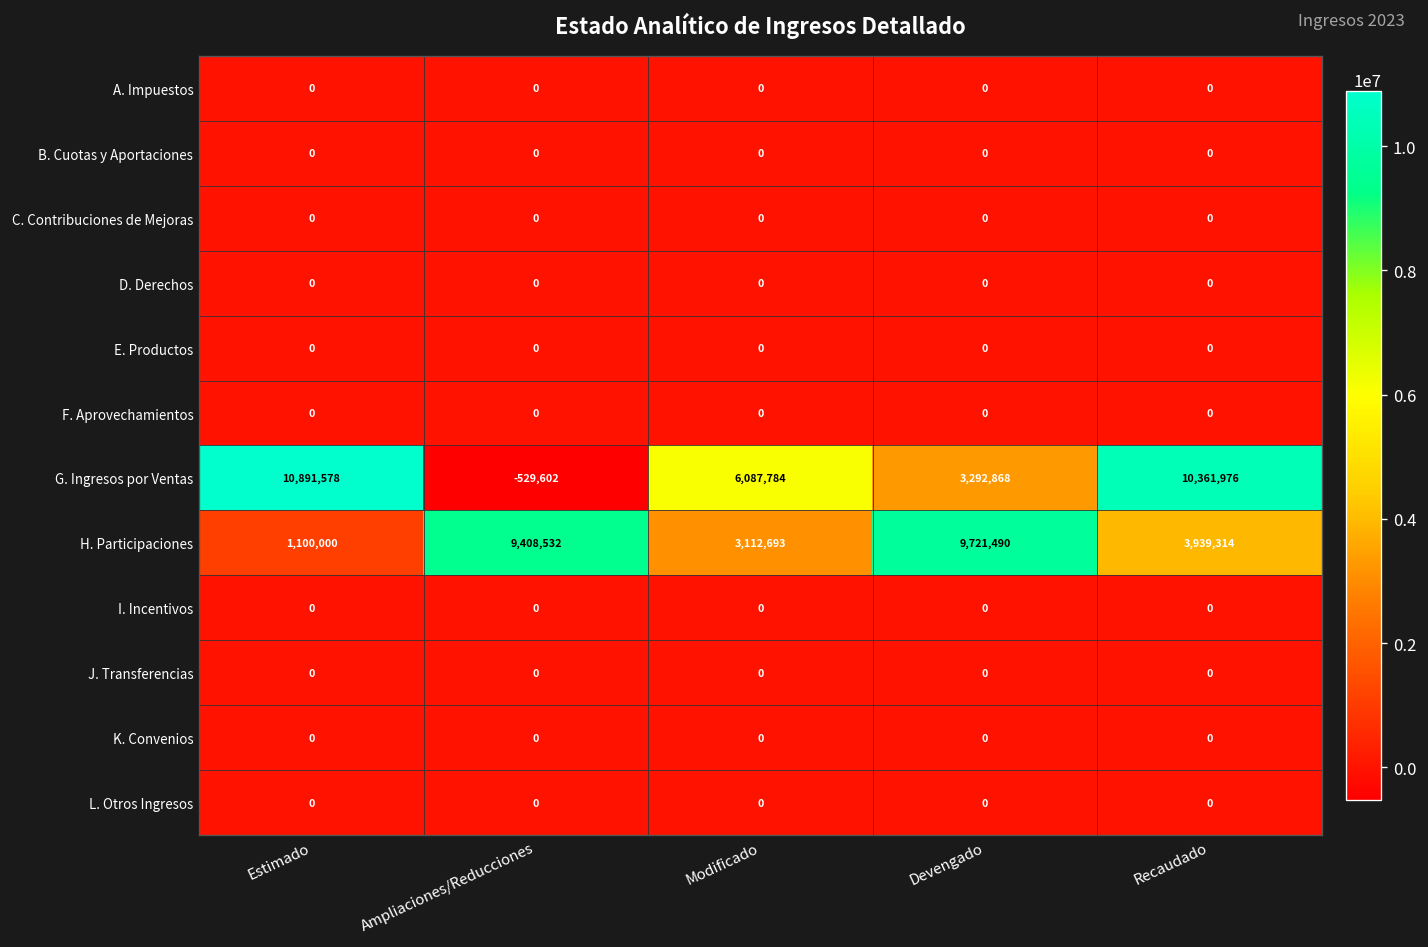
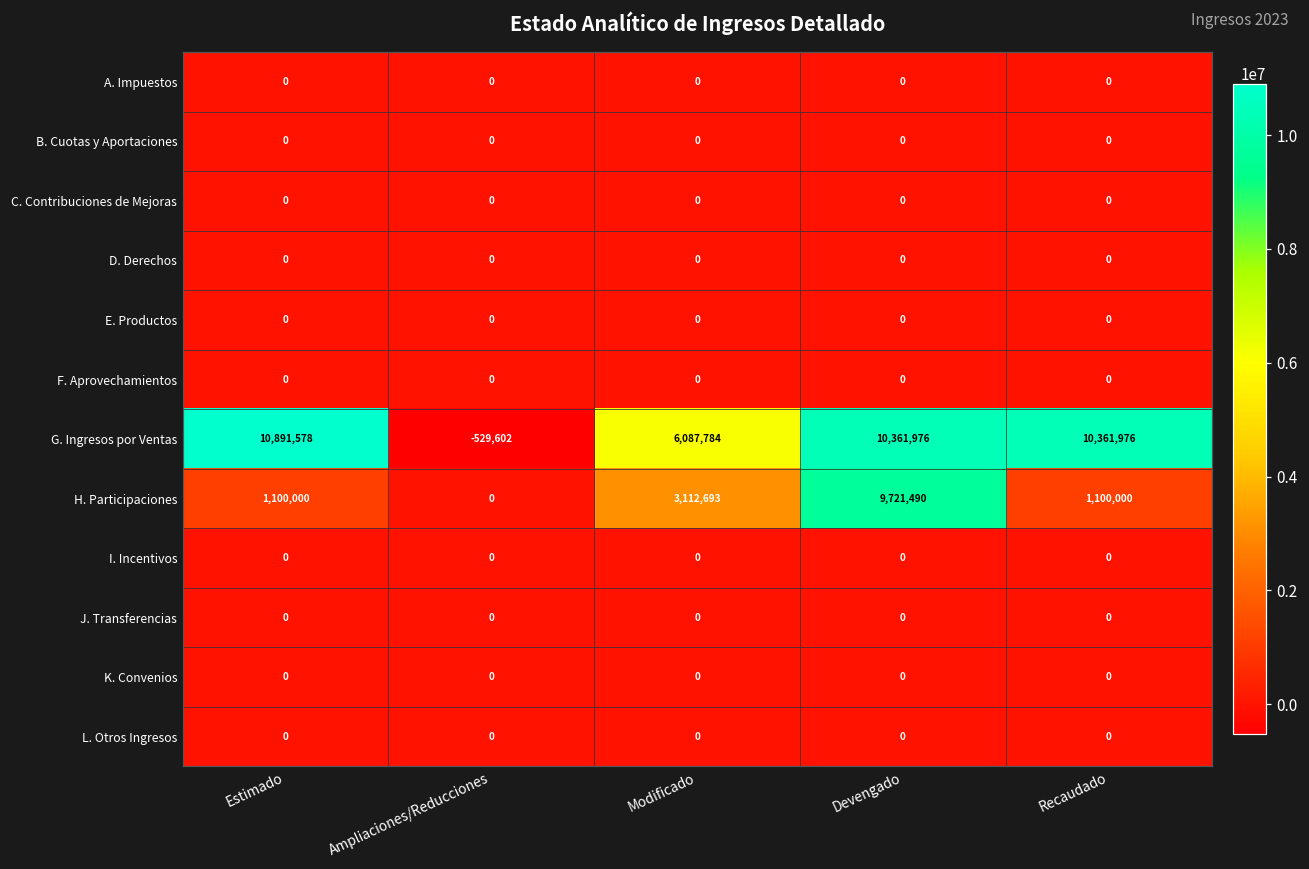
G. Ingresos por Ventas, Devengado: 3,292,868 -> 10,361,976
H. Participaciones, Ampliaciones/Reducciones: 9,408,532 -> 0
H. Participaciones, Recaudado: 3,939,314 -> 1,100,000
